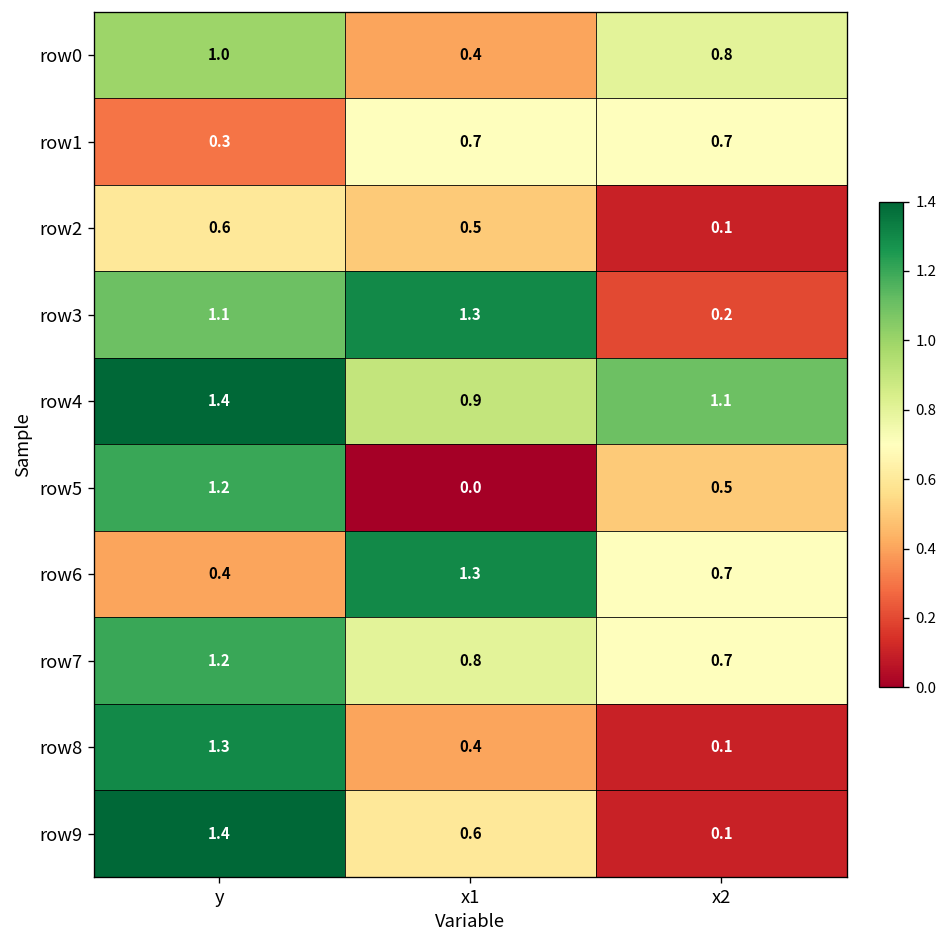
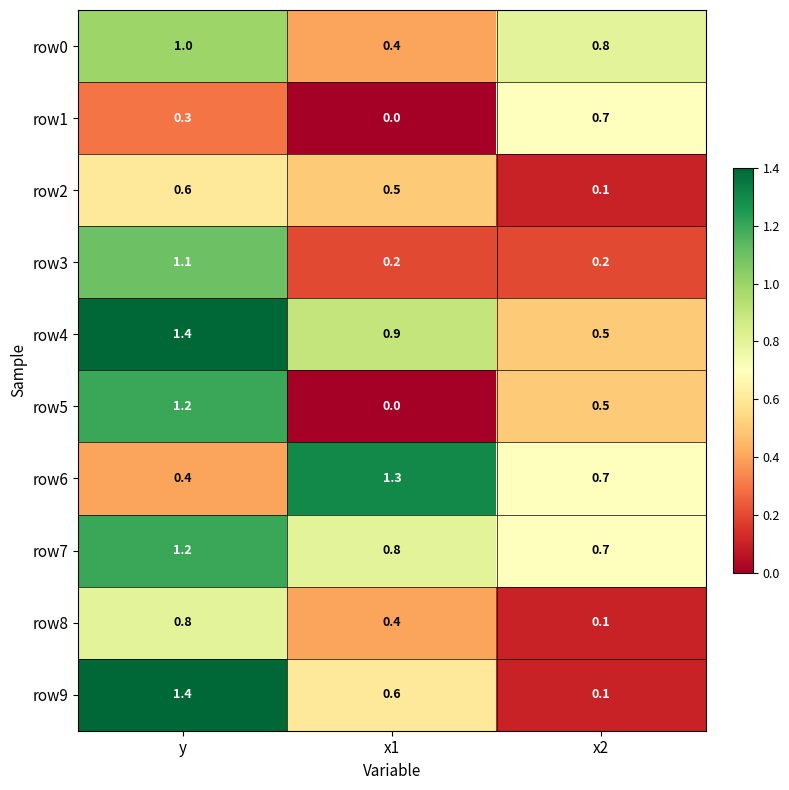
row1, x1: 0.7 -> 0.0
row3, x1: 1.3 -> 0.2
row4, x2: 1.1 -> 0.5
row8, y: 1.3 -> 0.8
